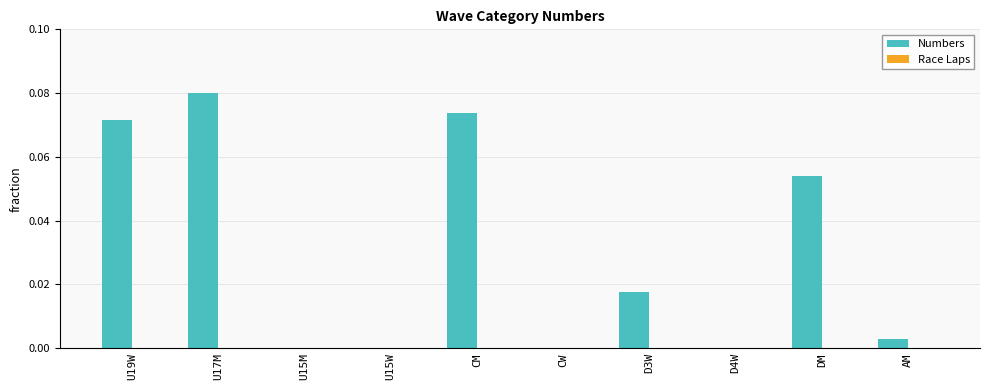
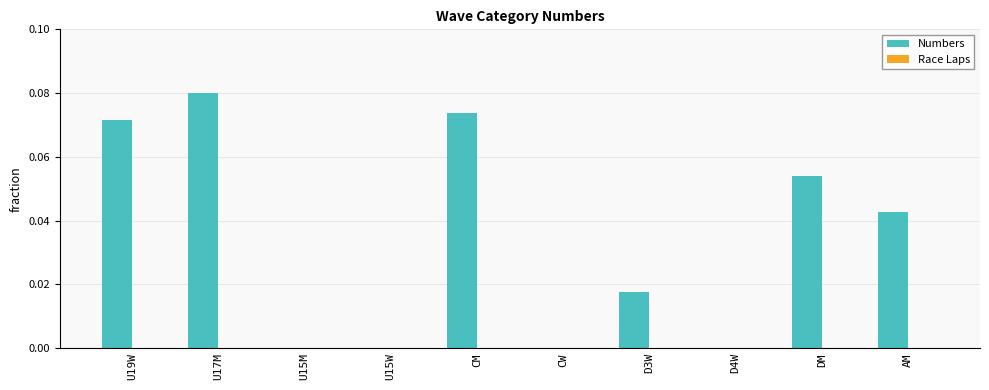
Numbers, AM: 0.003 -> 0.043
